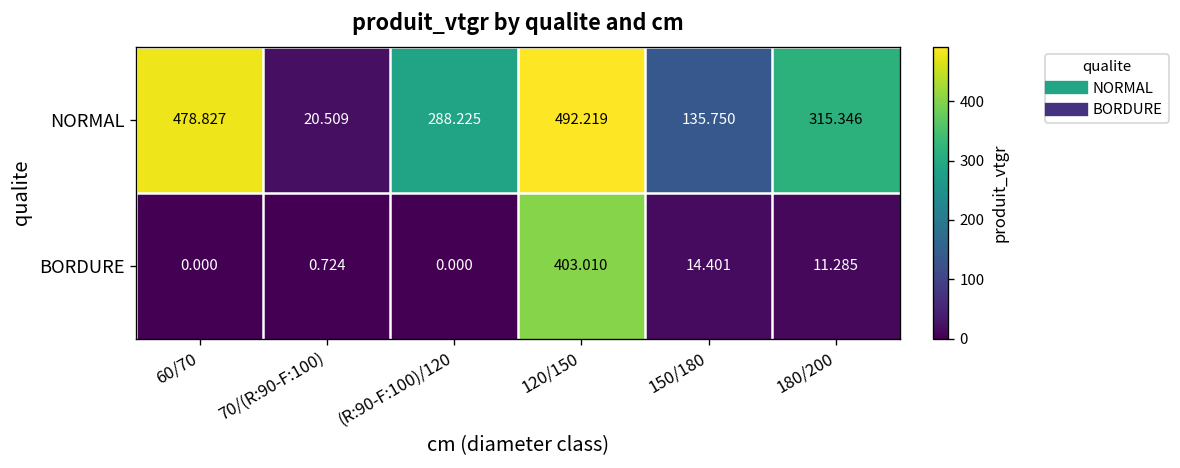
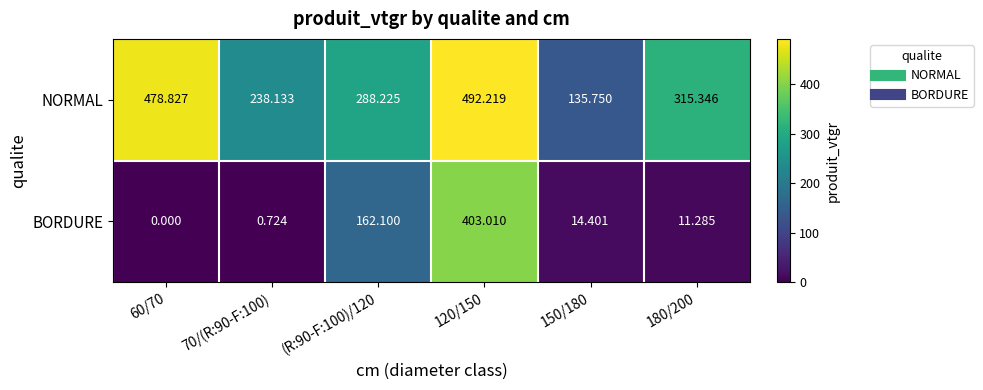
NORMAL, 70/(R:90-F:100): 20.509 -> 238.133
BORDURE, (R:90-F:100)/120: 0.000 -> 162.100
